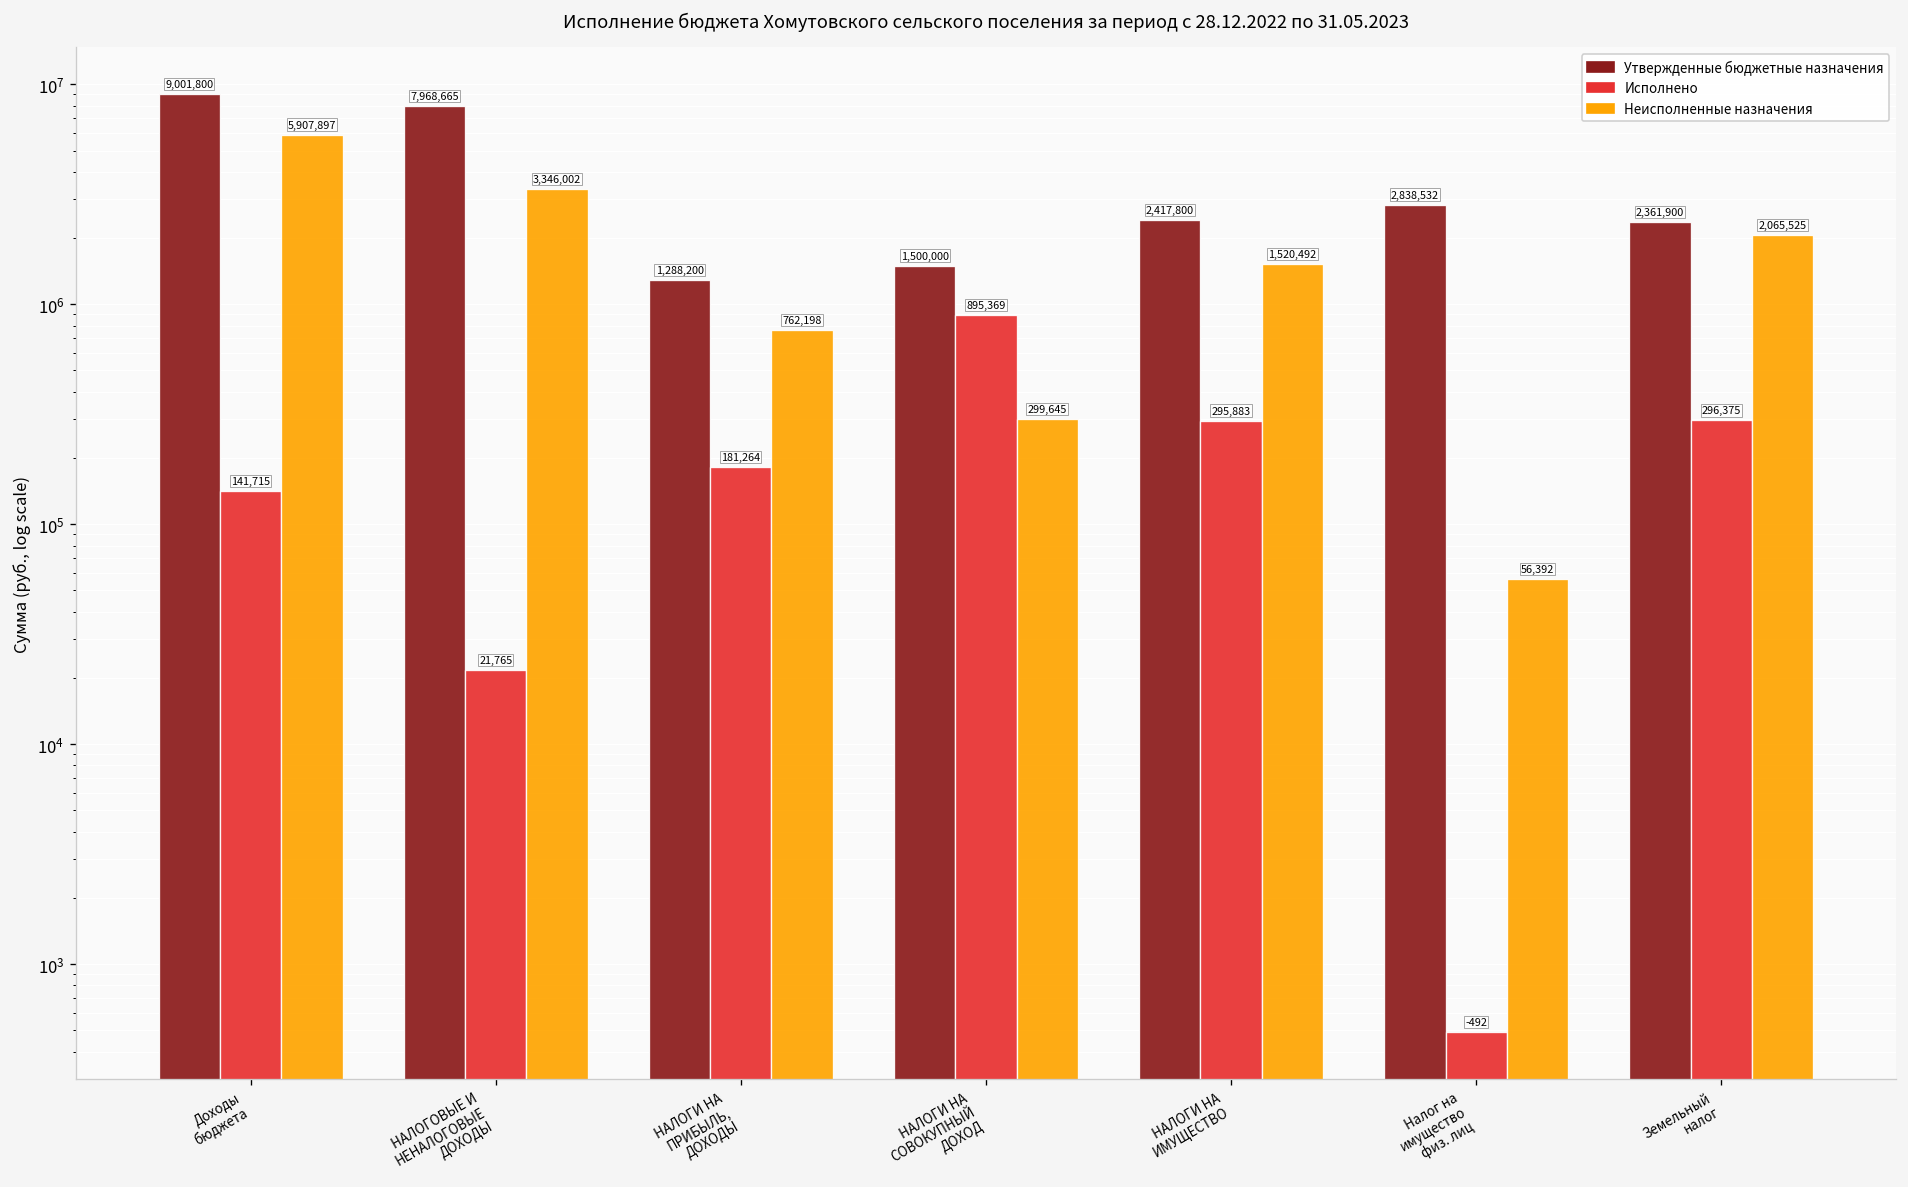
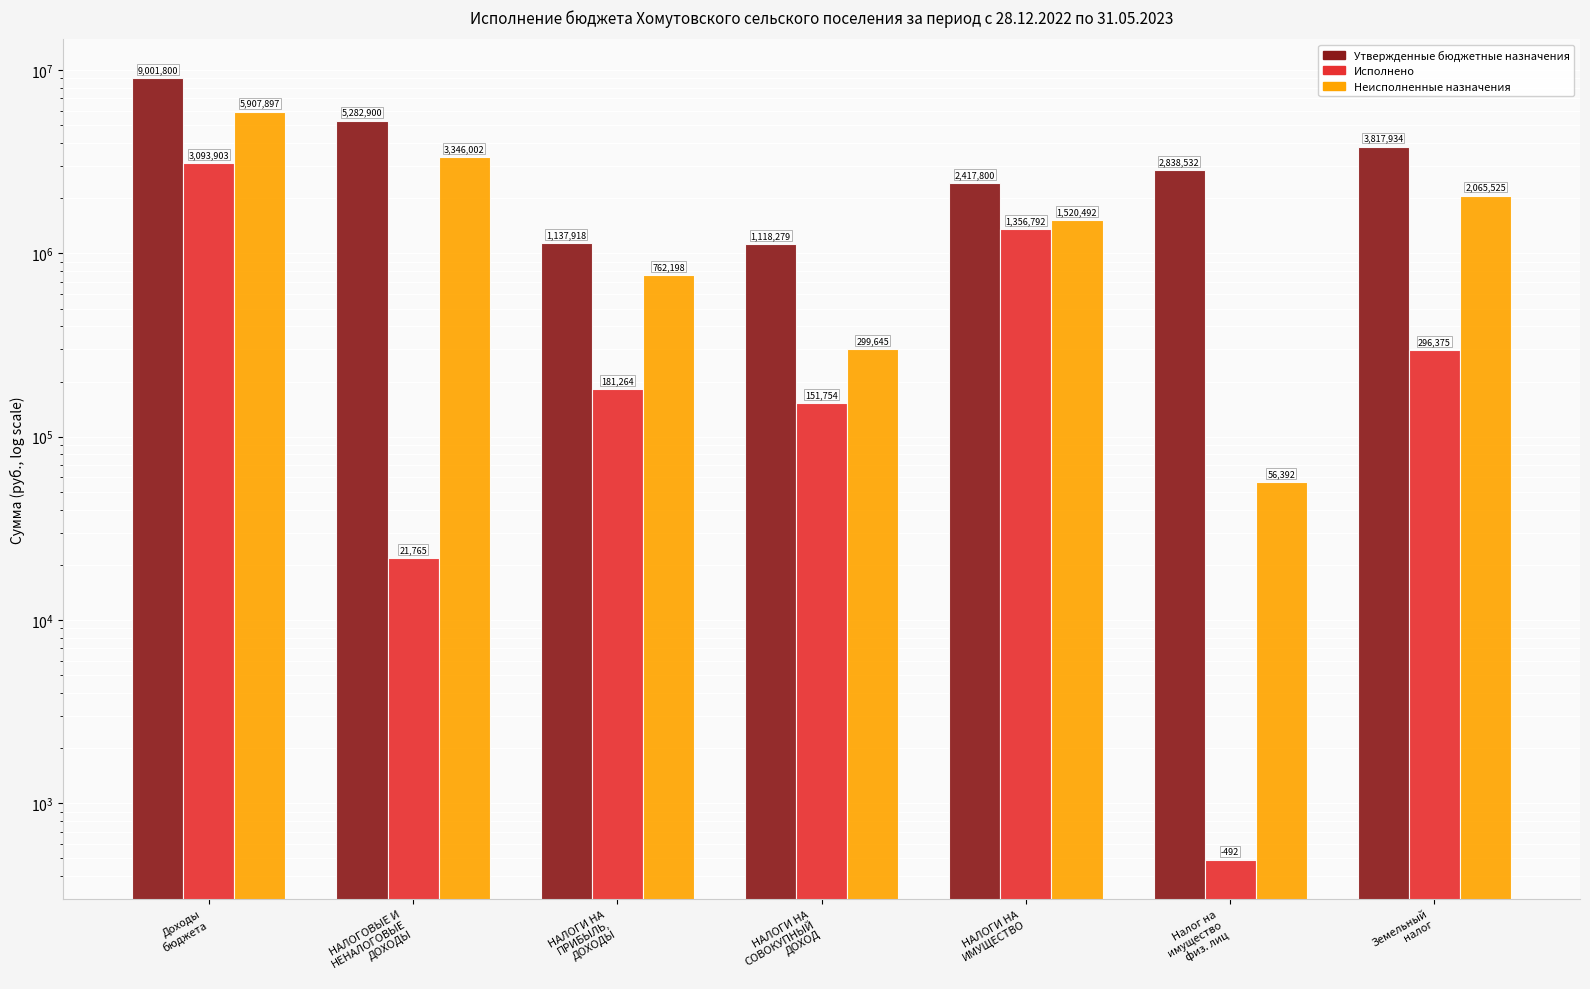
Исполнено, Доходы бюджета: 141,715 -> 3,093,903
Утвержденные бюджетные назначения, НАЛОГОВЫЕ И НЕНАЛОГОВЫЕ ДОХОДЫ: 7,968,665 -> 5,282,900
Утвержденные бюджетные назначения, НАЛОГИ НА ПРИБЫЛЬ, ДОХОДЫ: 1,288,200 -> 1,137,918
Утвержденные бюджетные назначения, НАЛОГИ НА СОВОКУПНЫЙ ДОХОД: 1,500,000 -> 1,118,279
Исполнено, НАЛОГИ НА СОВОКУПНЫЙ ДОХОД: 895,369 -> 151,754
Исполнено, НАЛОГИ НА ИМУЩЕСТВО: 295,883 -> 1,356,792
Утвержденные бюджетные назначения, Земельный налог: 2,361,900 -> 3,817,934
